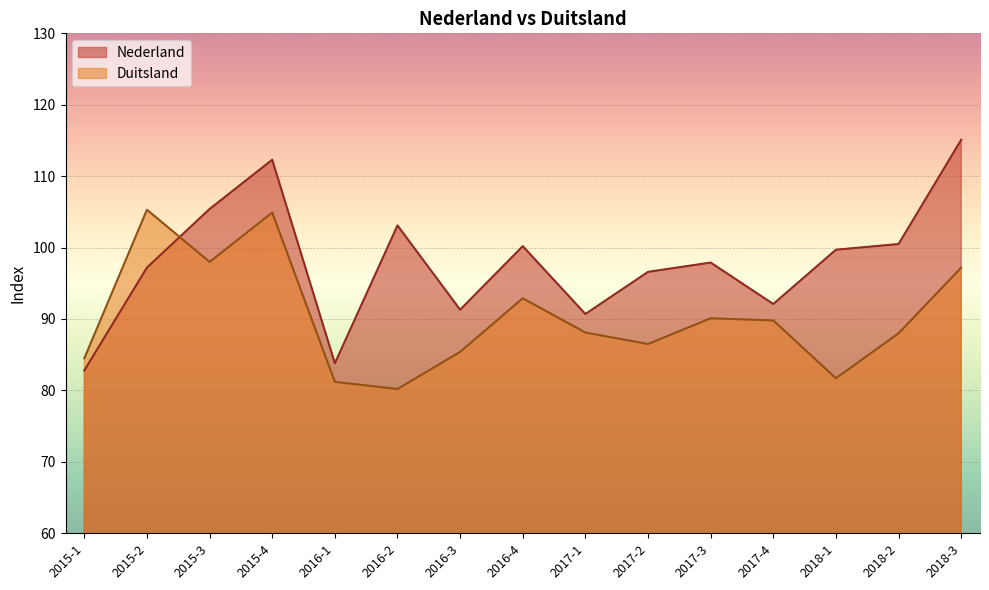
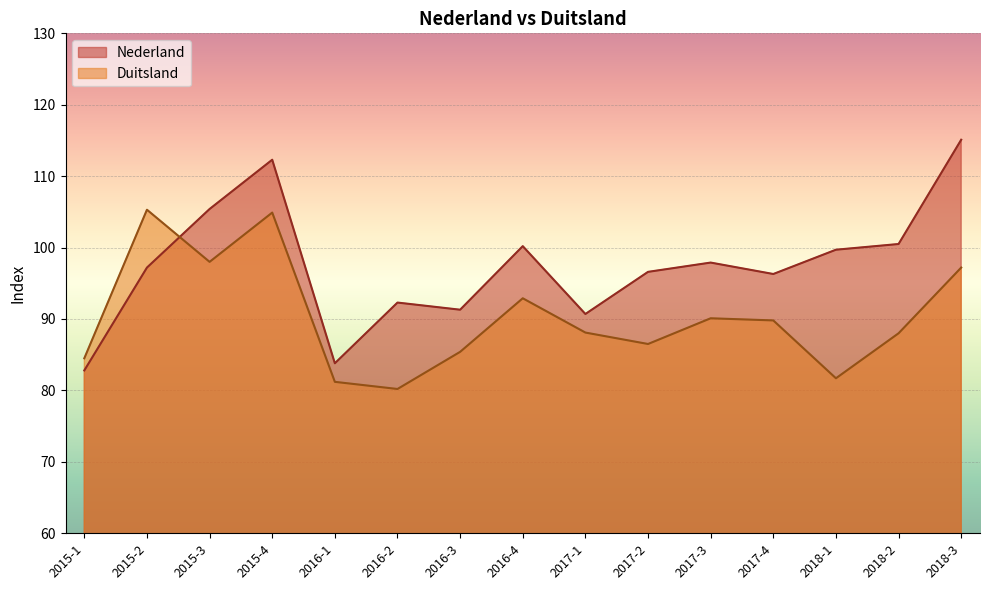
Nederland, 2016-2: 103 -> 92
Nederland, 2017-4: 92 -> 96
